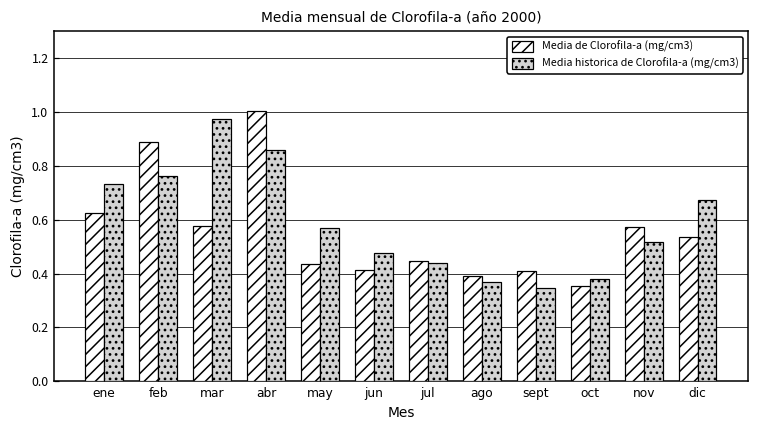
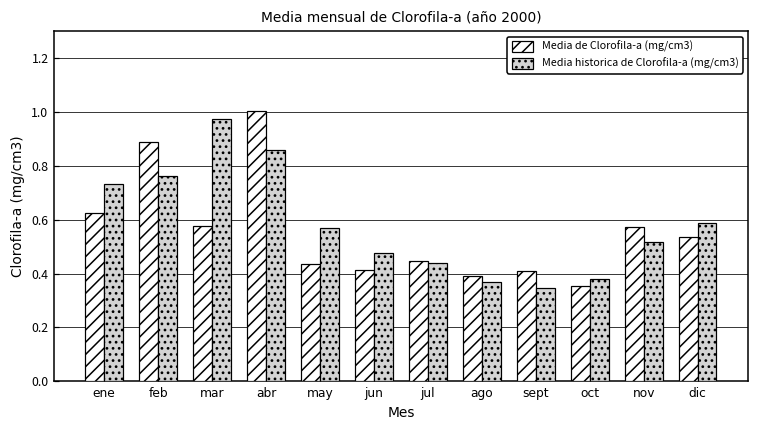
Media historica de Clorofila-a (mg/cm3), dic: 0.67 -> 0.59
